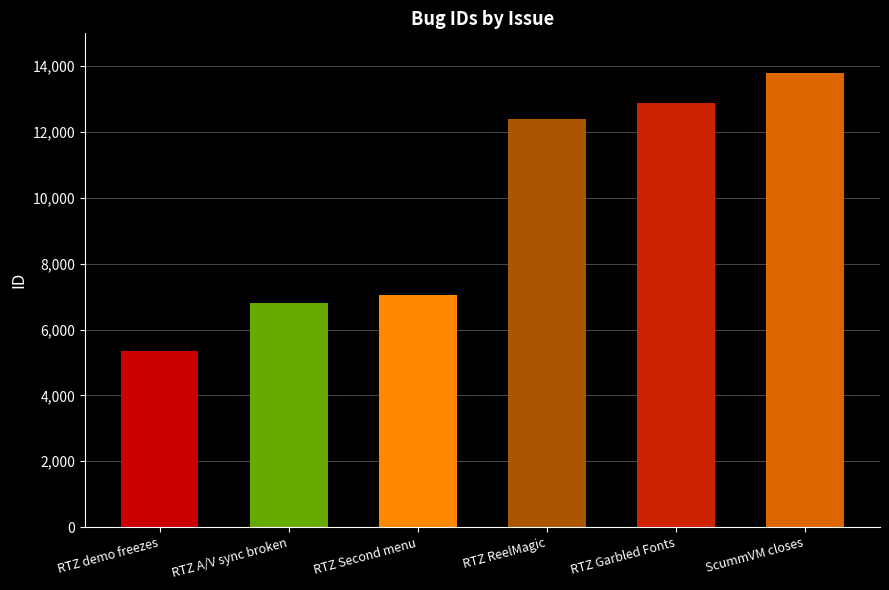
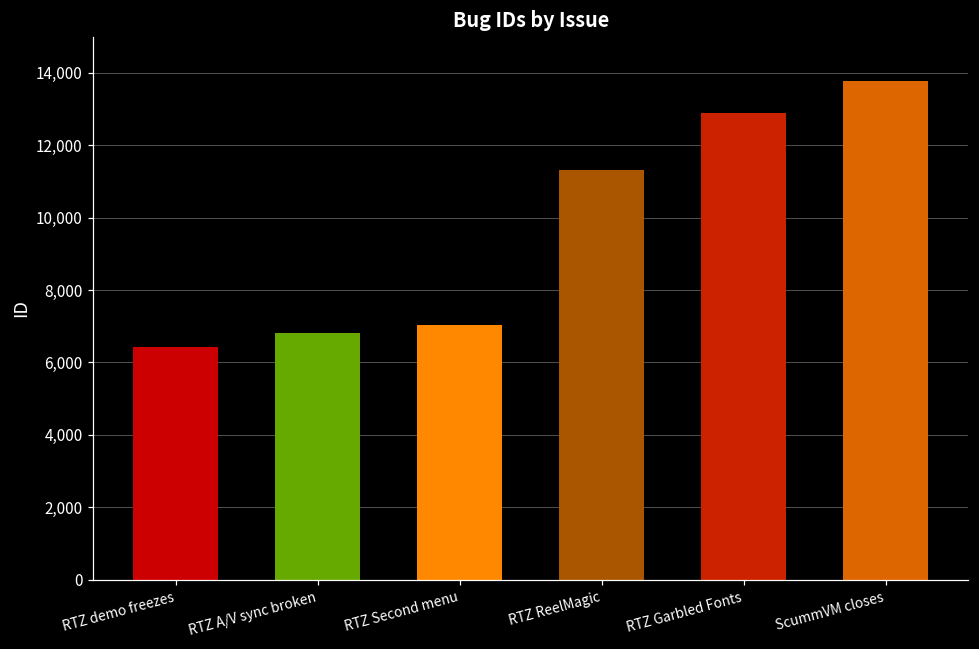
RTZ demo freezes: 5,400 -> 6,400
RTZ ReelMagic: 12,400 -> 11,300
